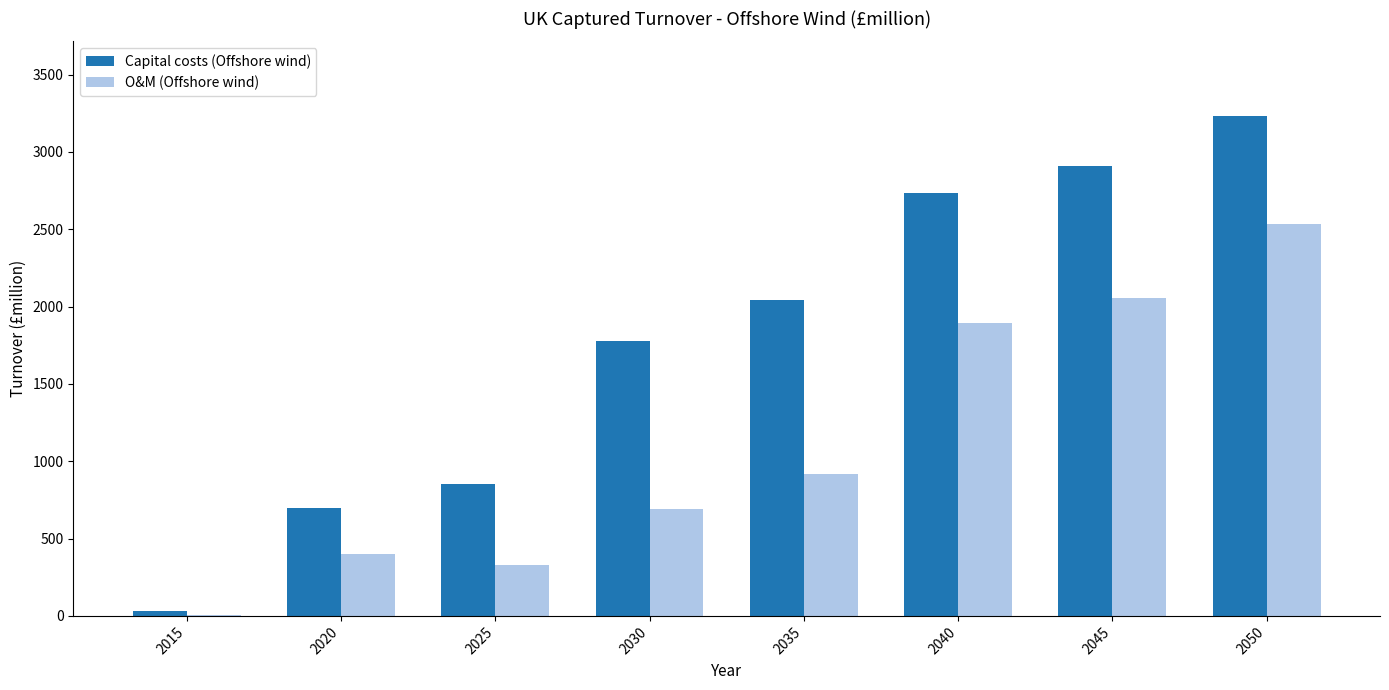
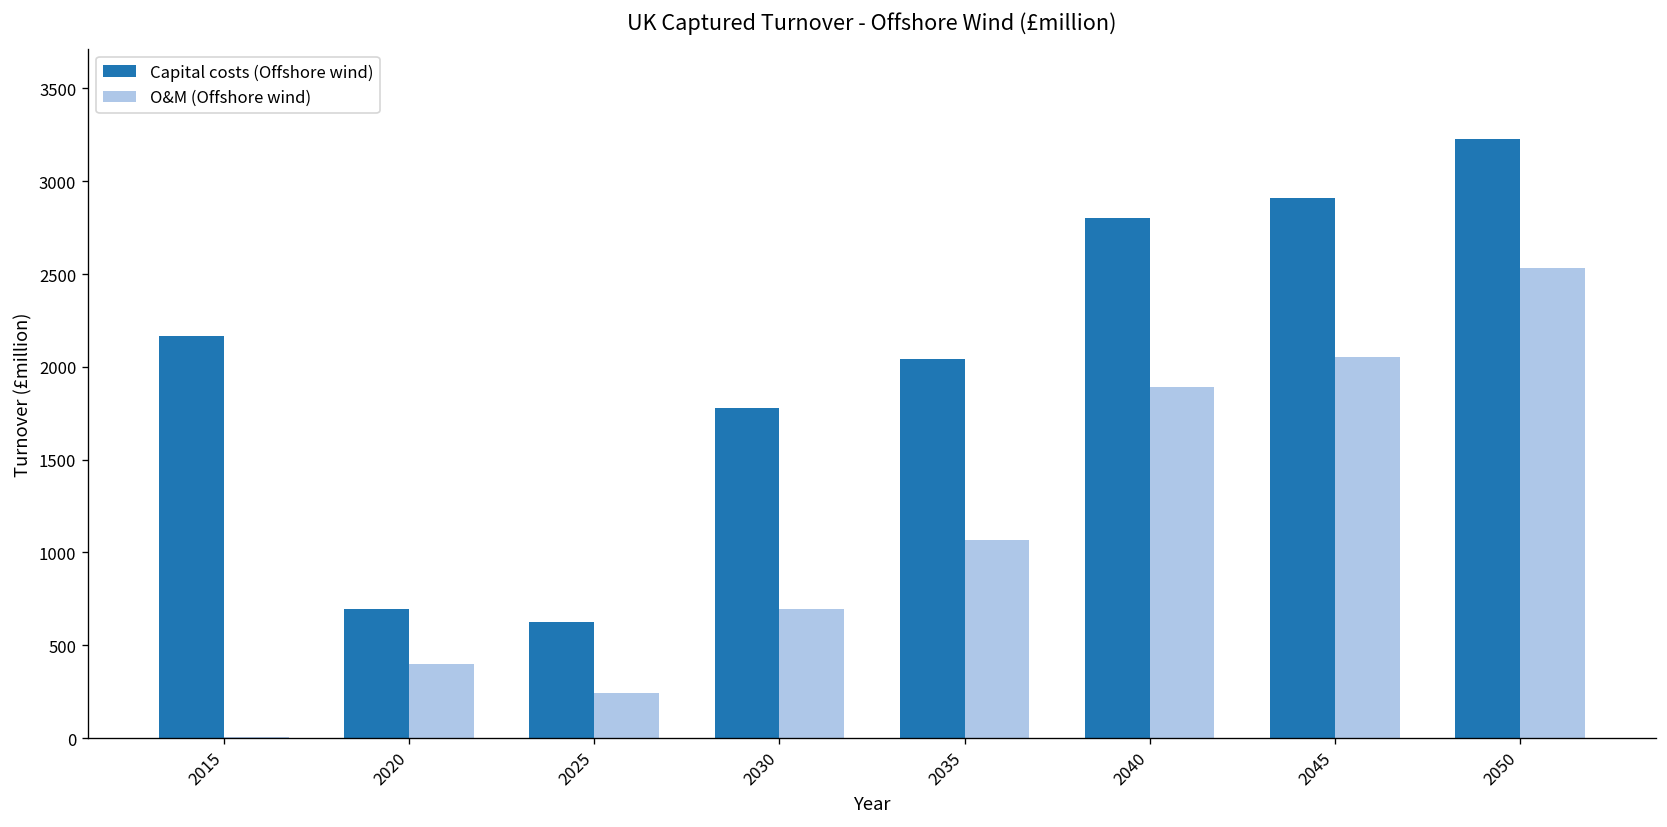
Capital costs (Offshore wind), 2015: 30 -> 2160
Capital costs (Offshore wind), 2025: 850 -> 630
O&M (Offshore wind), 2025: 330 -> 240
O&M (Offshore wind), 2035: 920 -> 1070
Capital costs (Offshore wind), 2040: 2730 -> 2800
